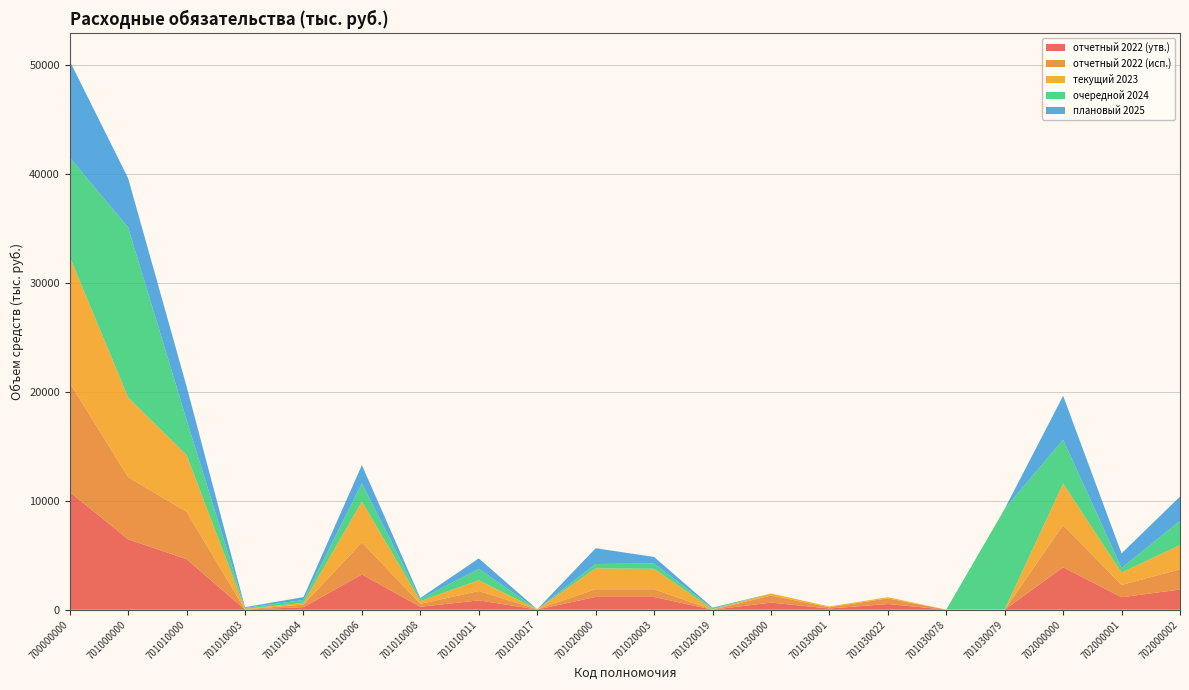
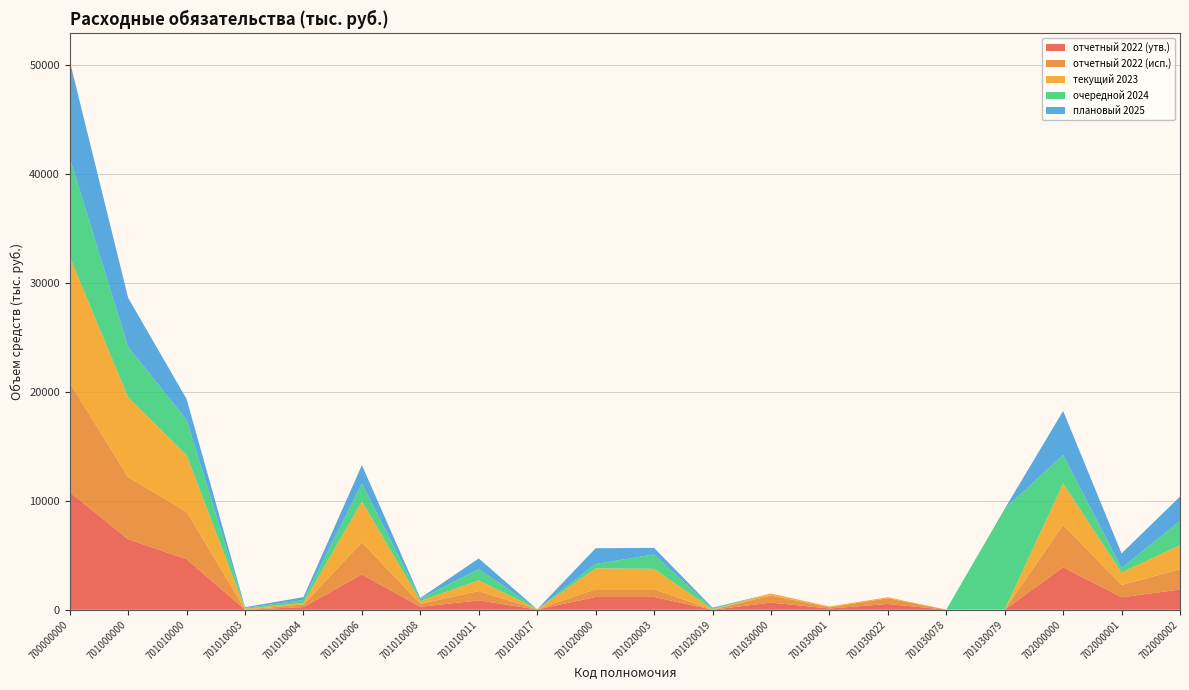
очередной 2024, 701000000: 15600 -> 4600
плановый 2025, 701010000: 3100 -> 1900
очередной 2024, 701020003: 500 -> 1300
очередной 2024, 702000000: 4000 -> 2600
